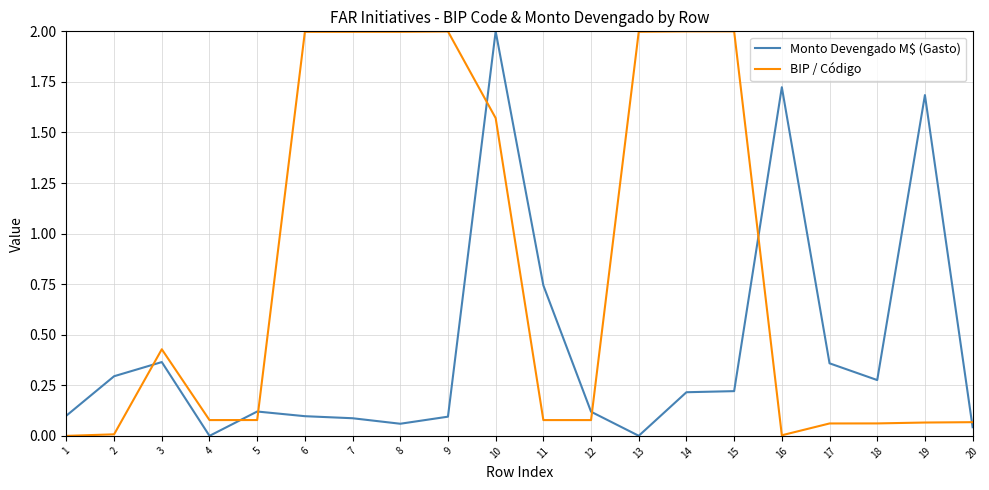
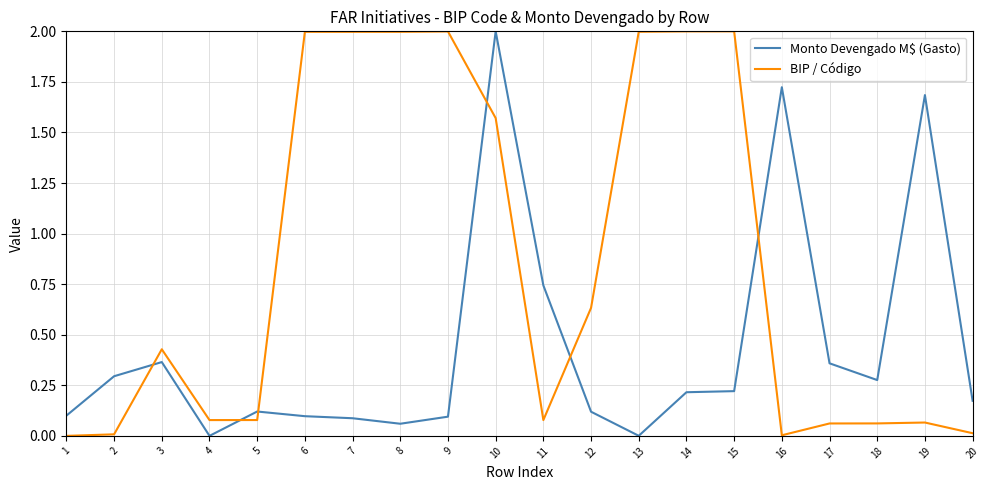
BIP / Código, 12: 0.08 -> 0.63
Monto Devengado M$ (Gasto), 20: 0.04 -> 0.17
BIP / Código, 20: 0.07 -> 0.01
